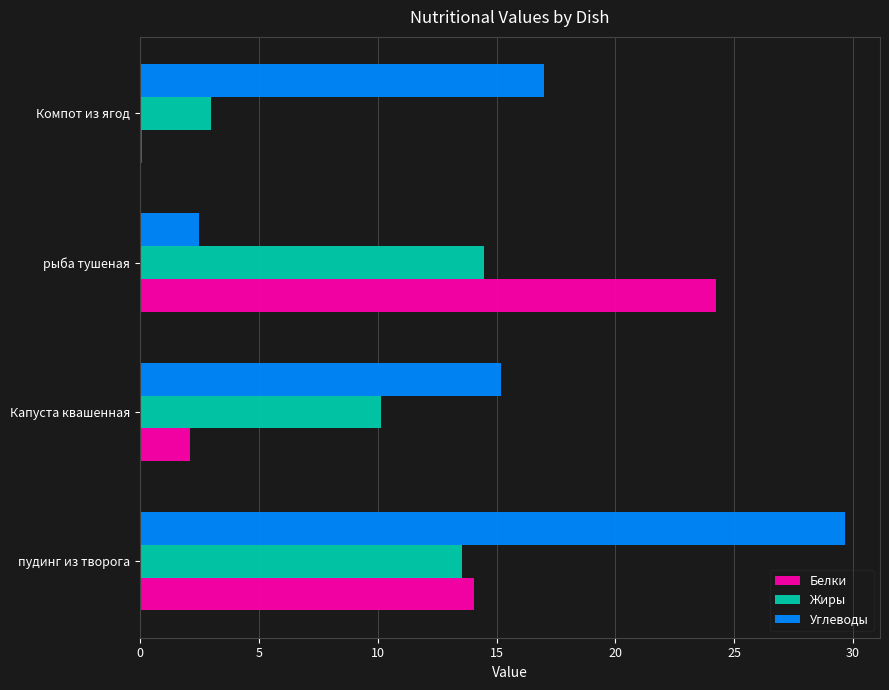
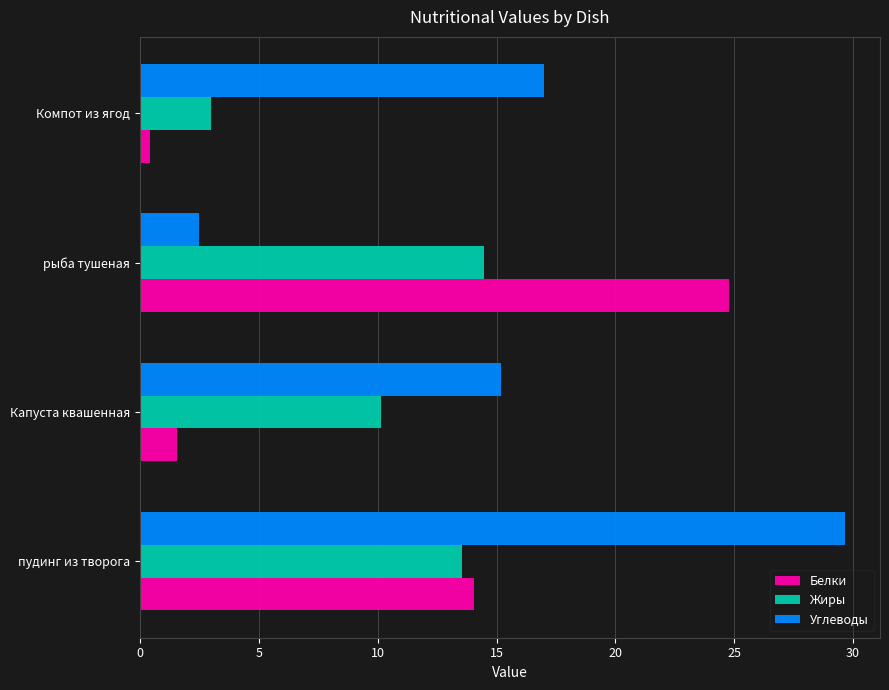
Белки, Компот из ягод: 0.1 -> 0.4
Белки, рыба тушеная: 24.2 -> 24.8
Белки, Капуста квашенная: 2.1 -> 1.6
